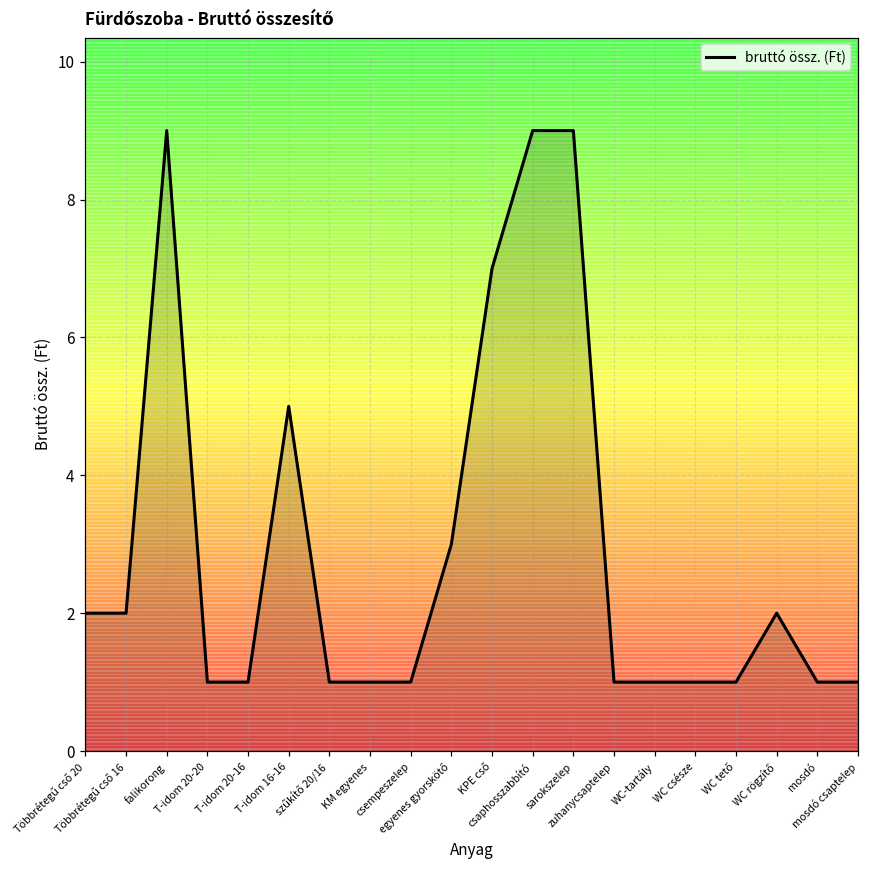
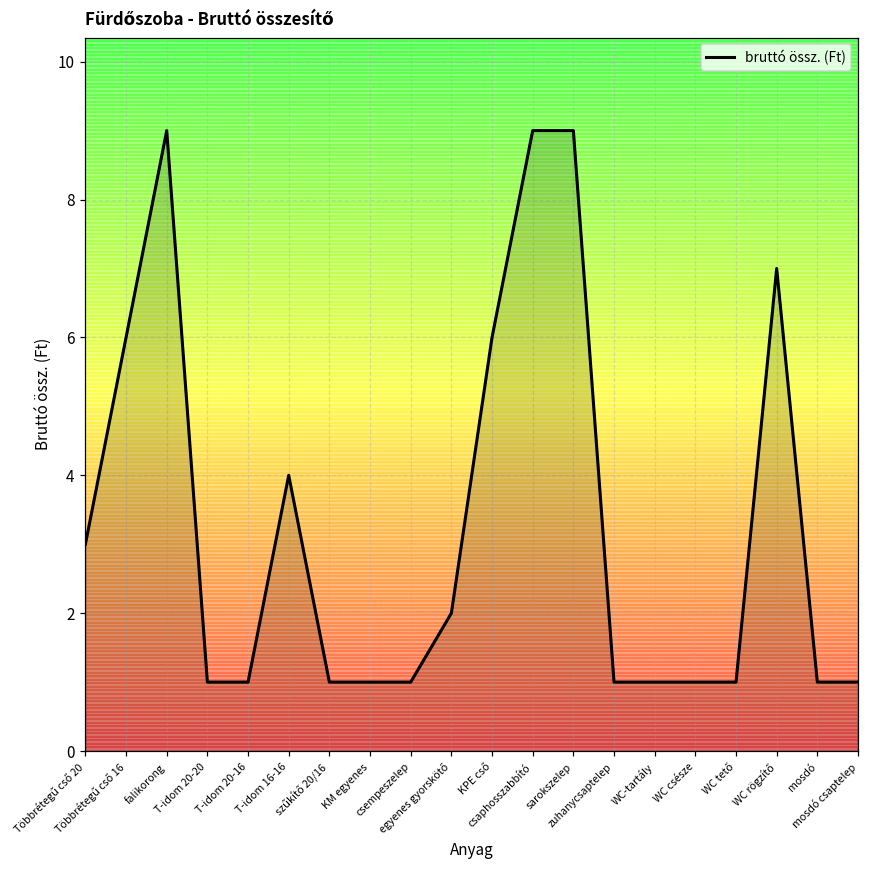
Többrétegű cső 20: 2 -> 3
Többrétegű cső 16: 2 -> 6
T-idom 16-16: 5 -> 4
egyenes gyorskötő: 3 -> 2
KPE cső: 7 -> 6
WC rögzítő: 2 -> 7
